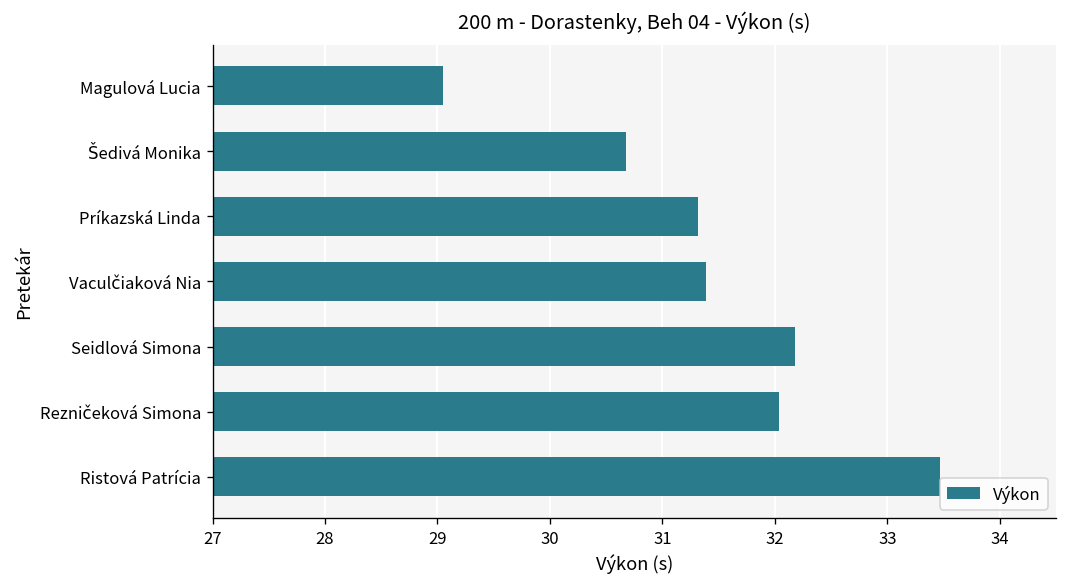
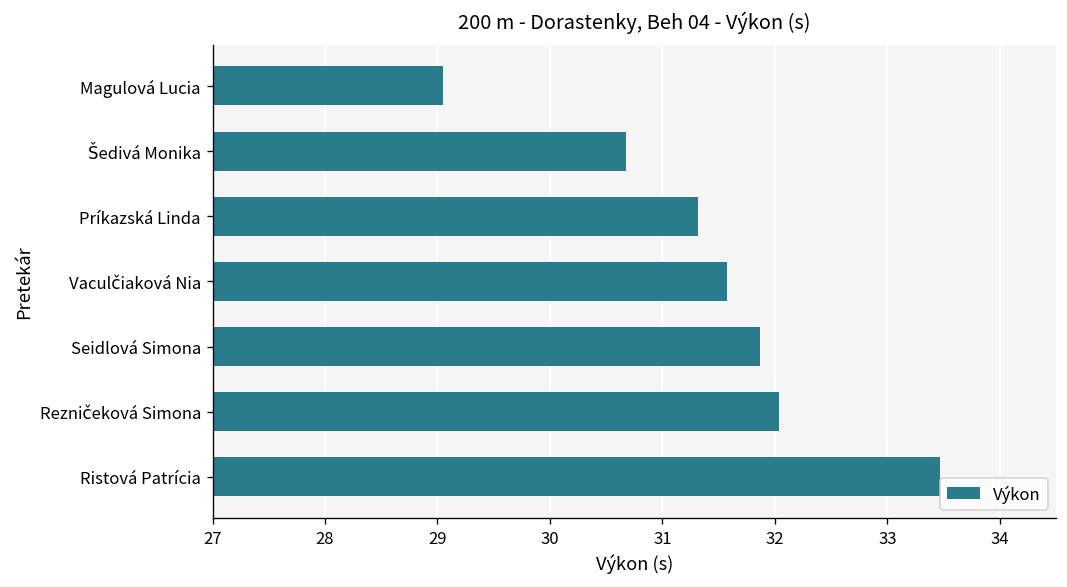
Vaculčiaková Nia: 31.4 -> 31.6
Seidlová Simona: 32.2 -> 31.9
